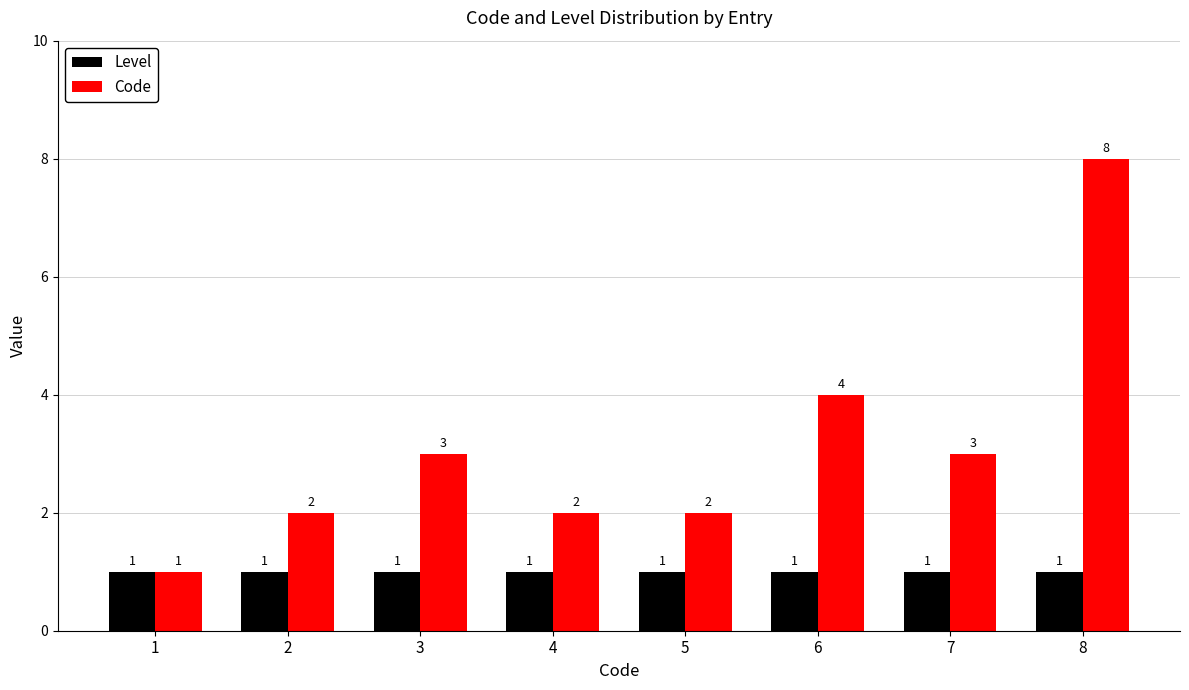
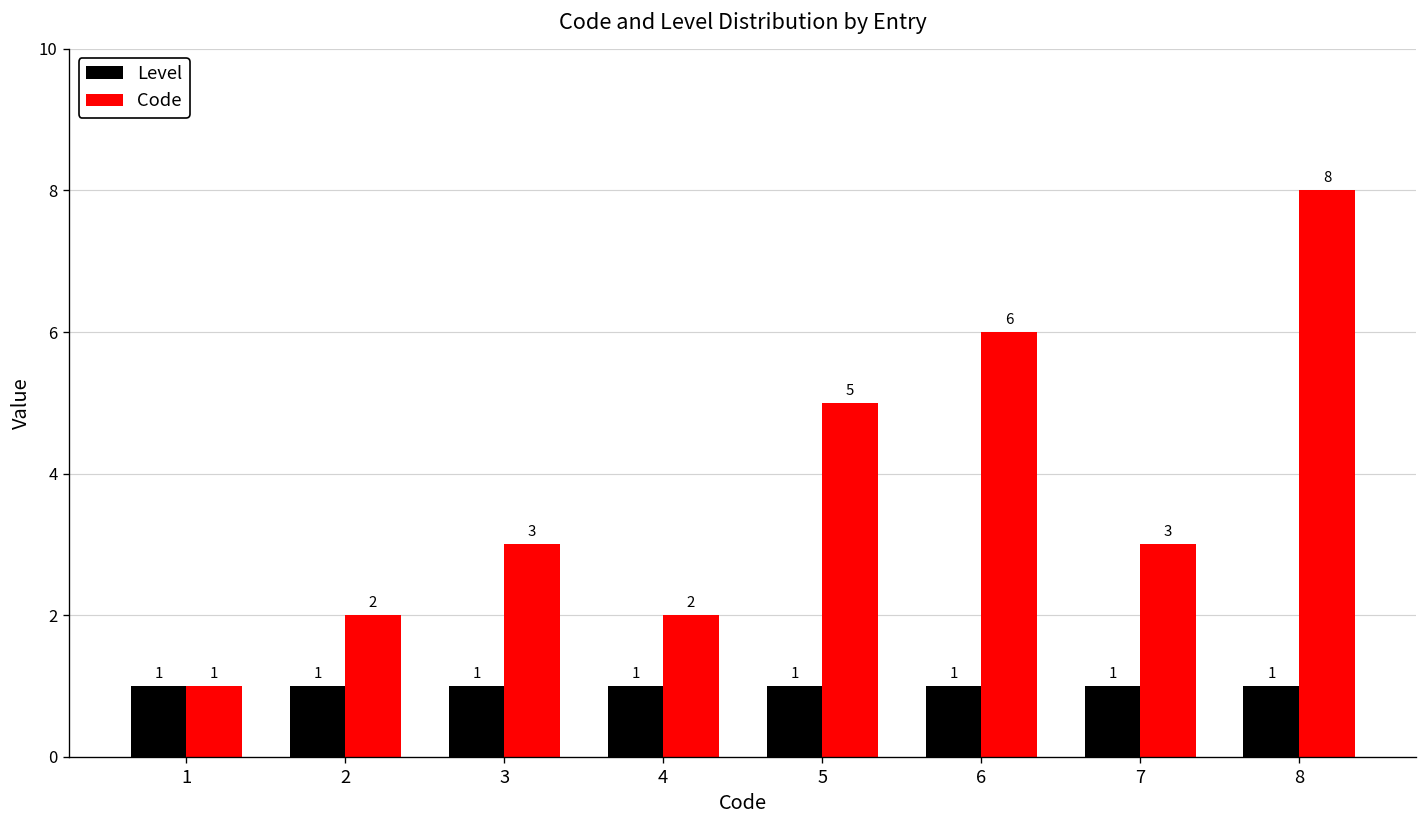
Code, 5: 2 -> 5
Code, 6: 4 -> 6
